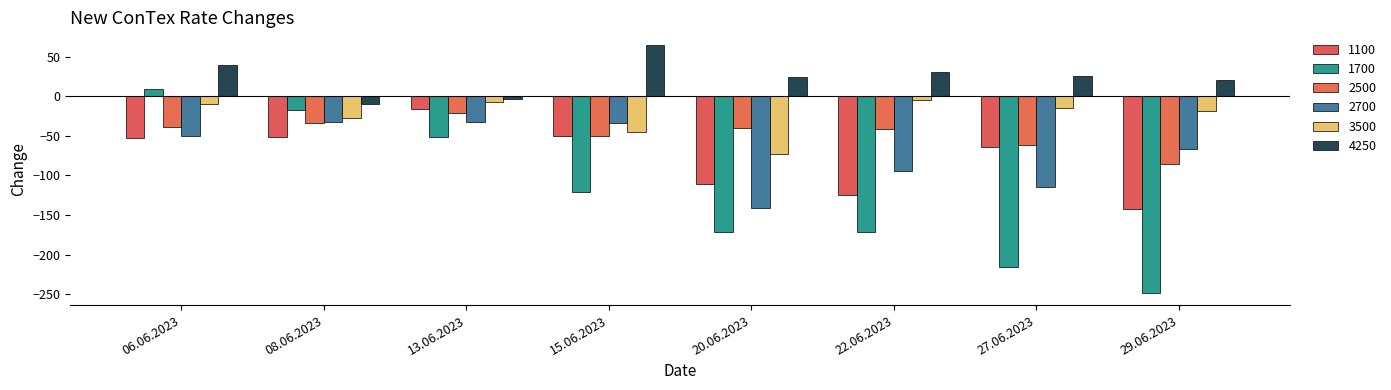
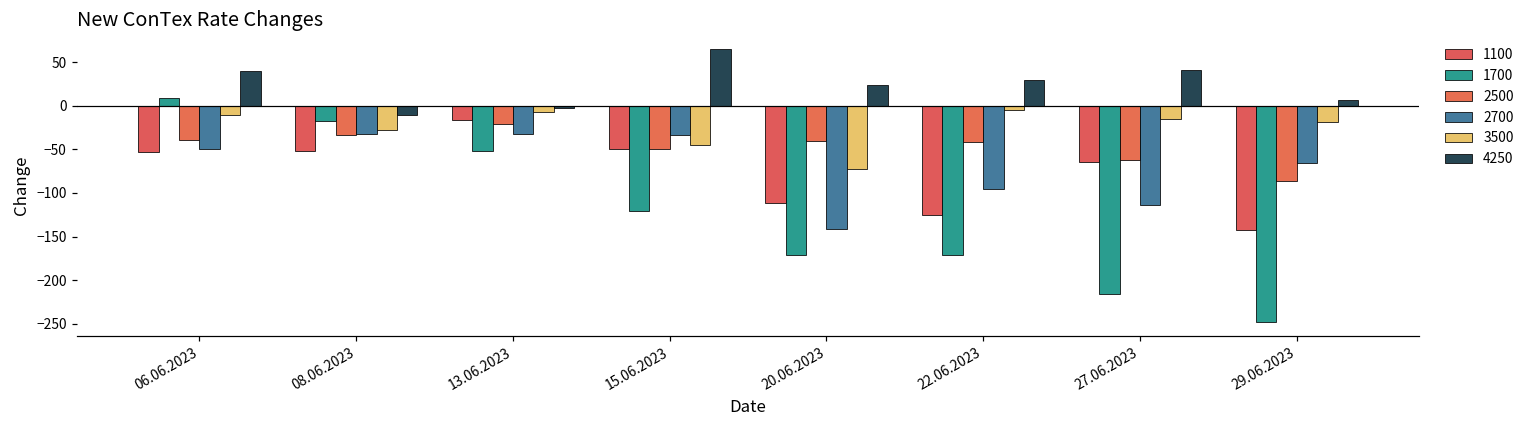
4250, 27.06.2023: 30 -> 40
4250, 29.06.2023: 20 -> 10
